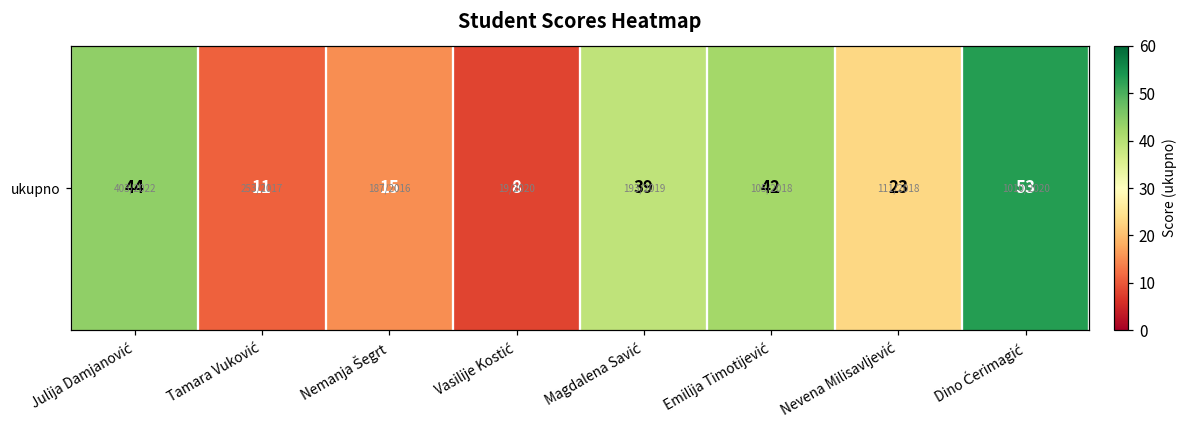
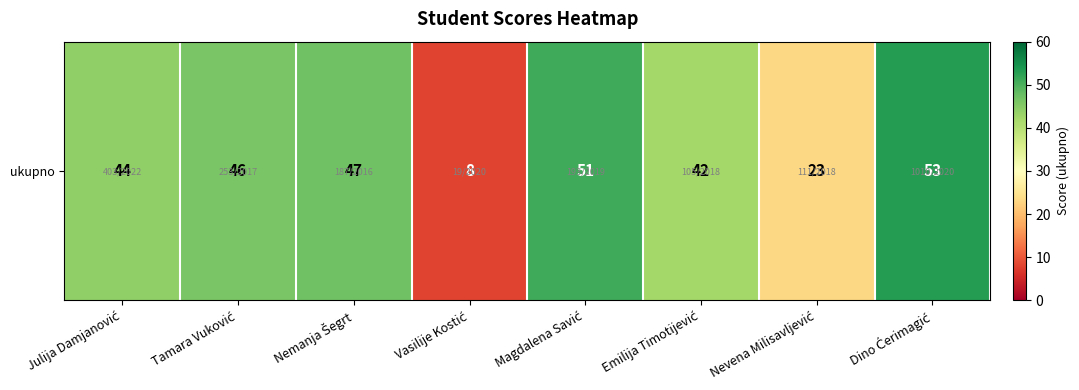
ukupno, Tamara Vuković: 11 -> 46
ukupno, Nemanja Šegrt: 15 -> 47
ukupno, Magdalena Savić: 39 -> 51
